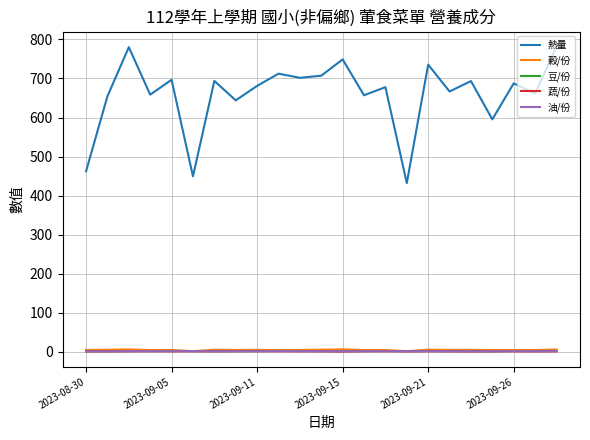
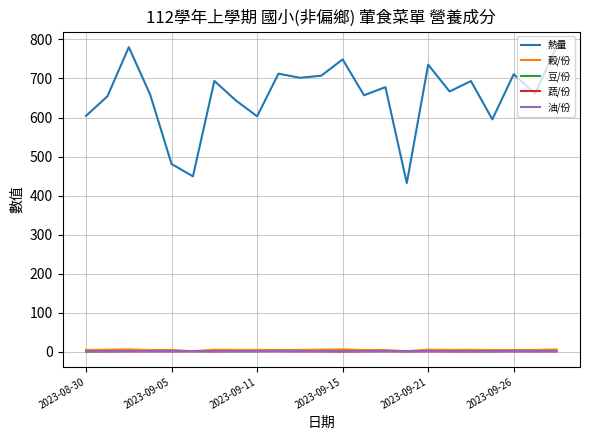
熱量, 2023-08-30: 460 -> 600
熱量, 2023-09-05: 700 -> 480
熱量, 2023-09-11: 680 -> 600
熱量, 2023-09-26: 690 -> 710
